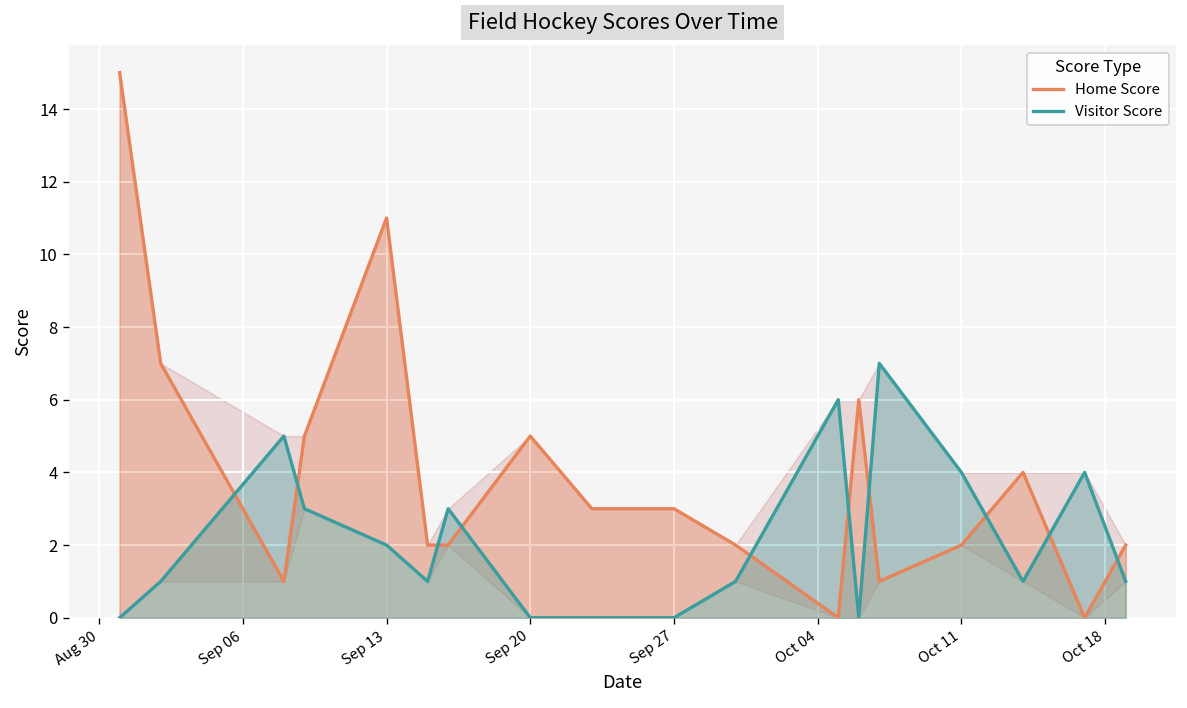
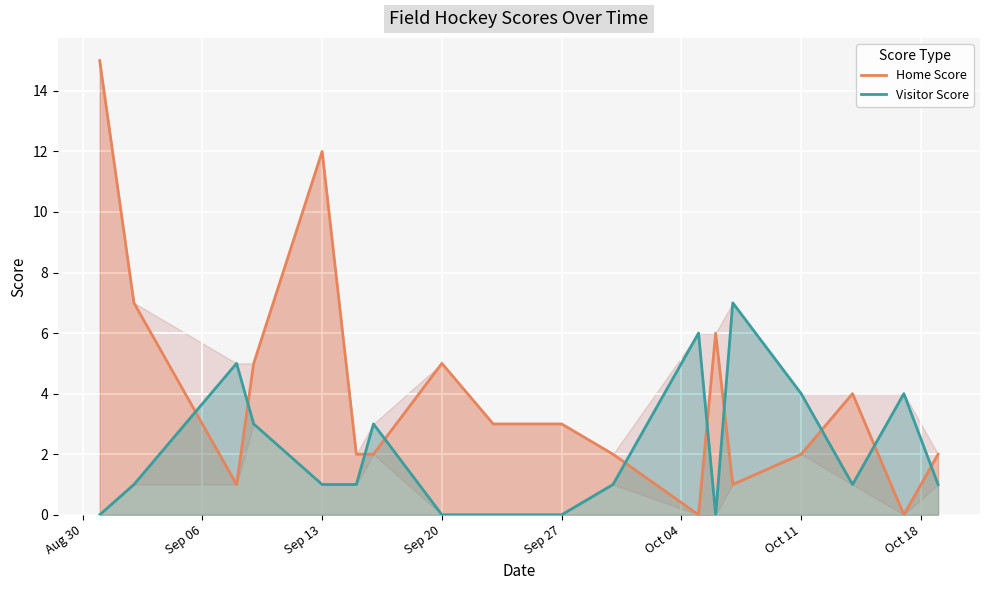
Home Score, Sep 13: 11 -> 12
Visitor Score, Sep 13: 2 -> 1
